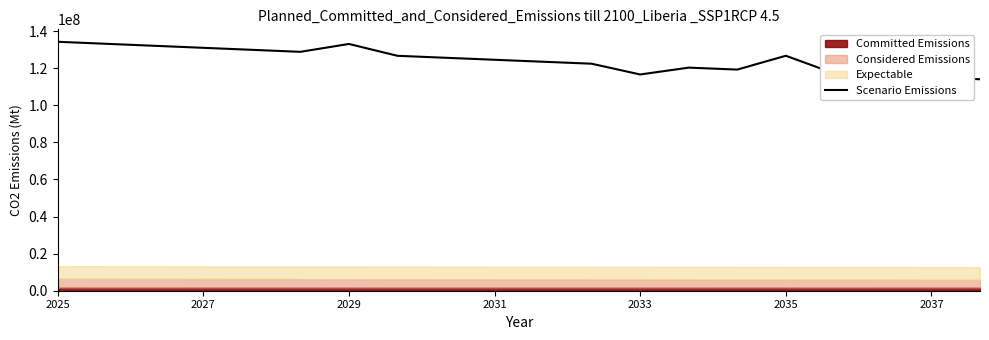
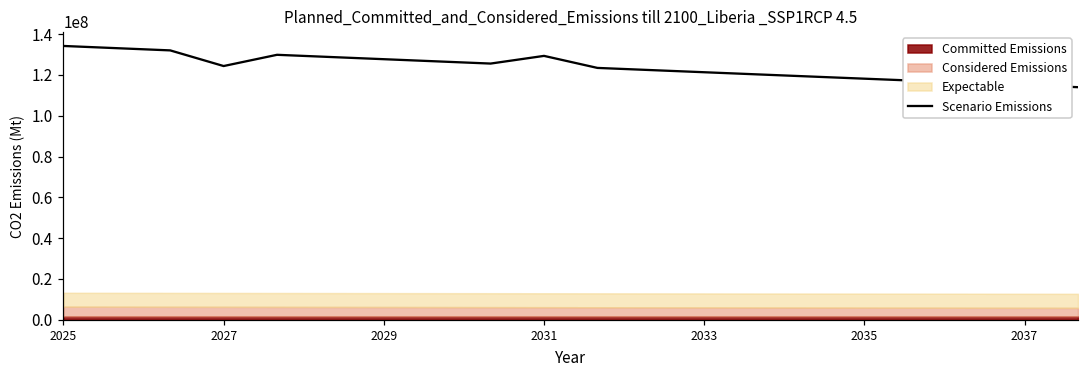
Scenario Emissions, 2027: 131000000 -> 124000000
Scenario Emissions, 2029: 133000000 -> 128000000
Scenario Emissions, 2031: 125000000 -> 129000000
Scenario Emissions, 2033: 117000000 -> 121000000
Scenario Emissions, 2035: 127000000 -> 118000000
